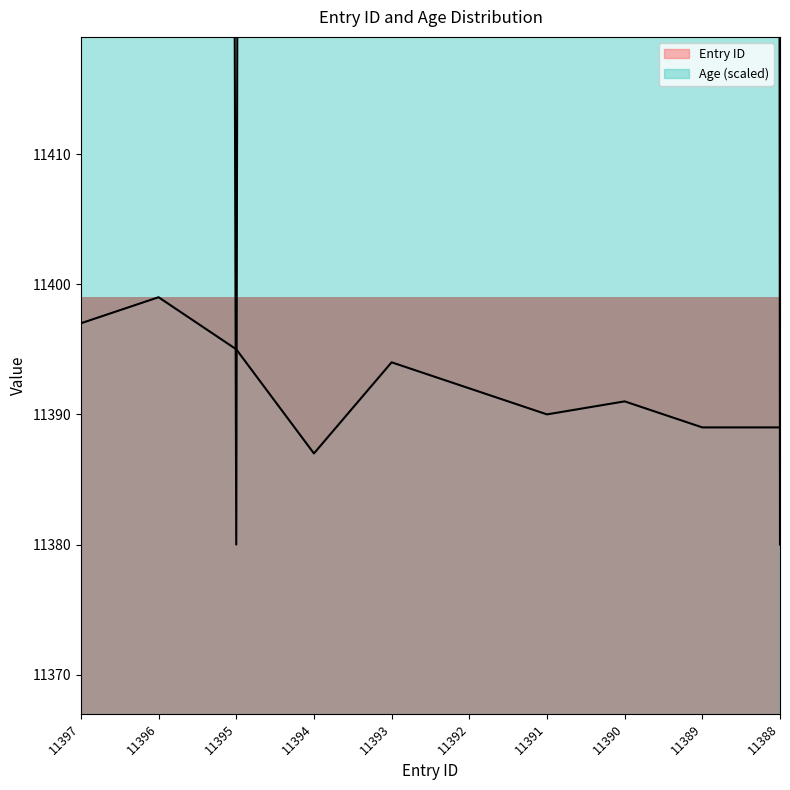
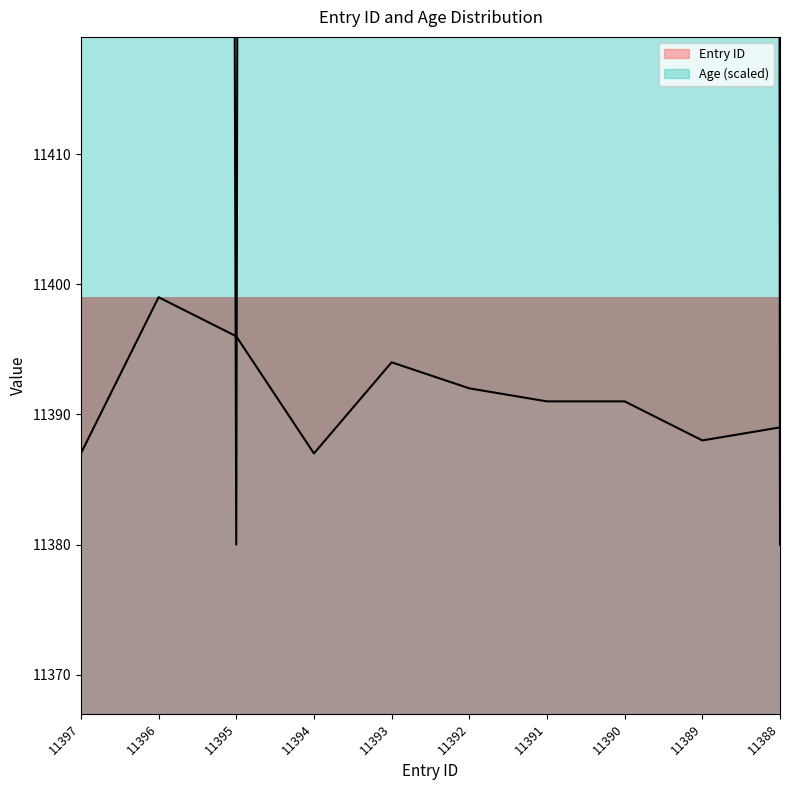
Entry ID, 11397: 11397 -> 11387
Entry ID, 11395: 11395 -> 11396
Entry ID, 11391: 11390 -> 11391
Entry ID, 11389: 11389 -> 11388
